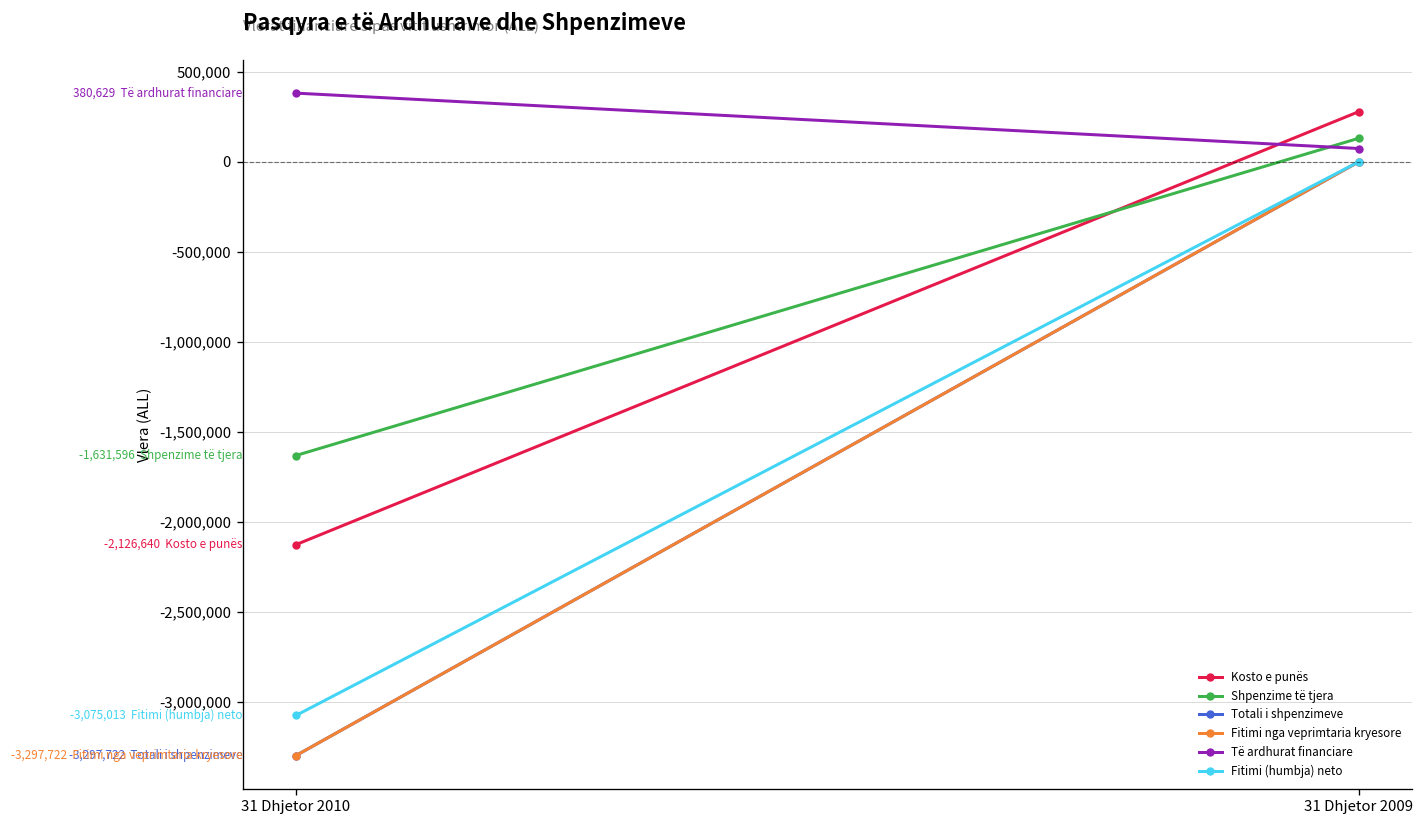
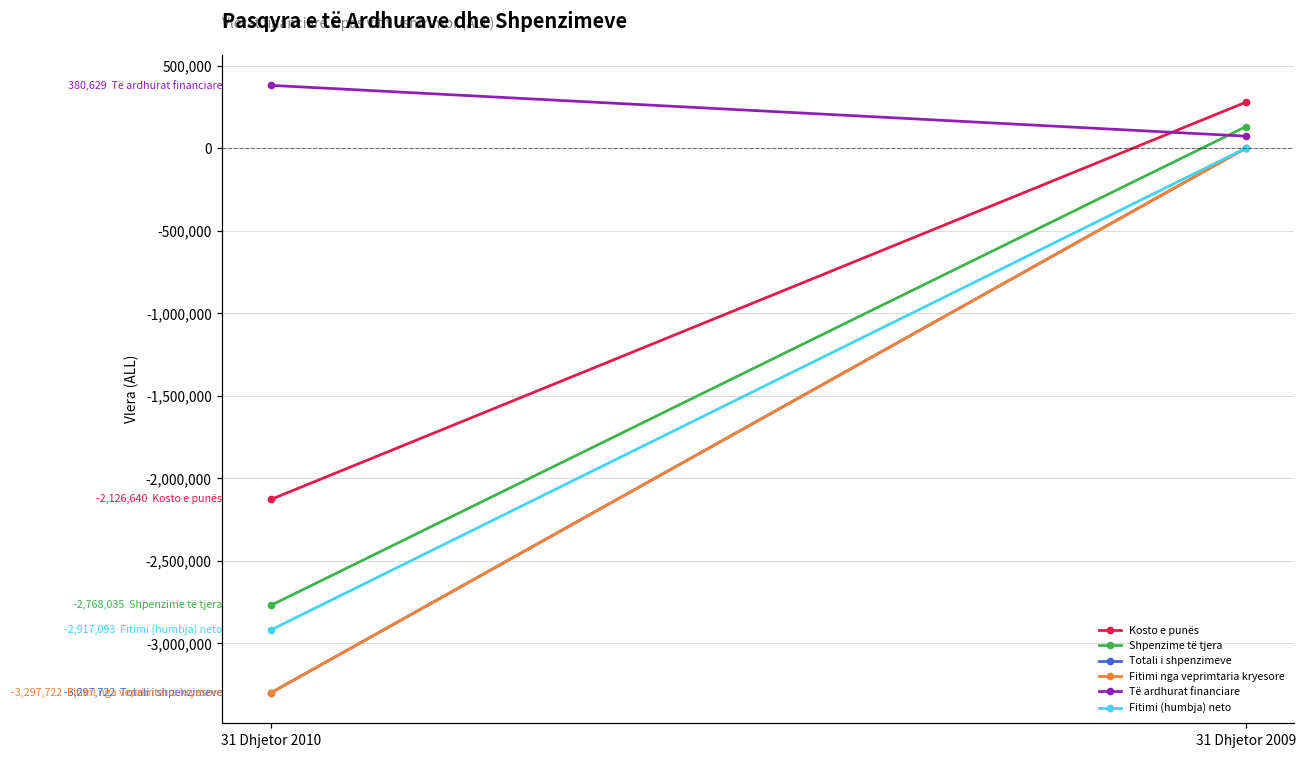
Shpenzime të tjera, 31 Dhjetor 2010: -1,631,596 -> -2,768,035
Fitimi (humbja) neto, 31 Dhjetor 2010: -3,075,013 -> -2,917,093
